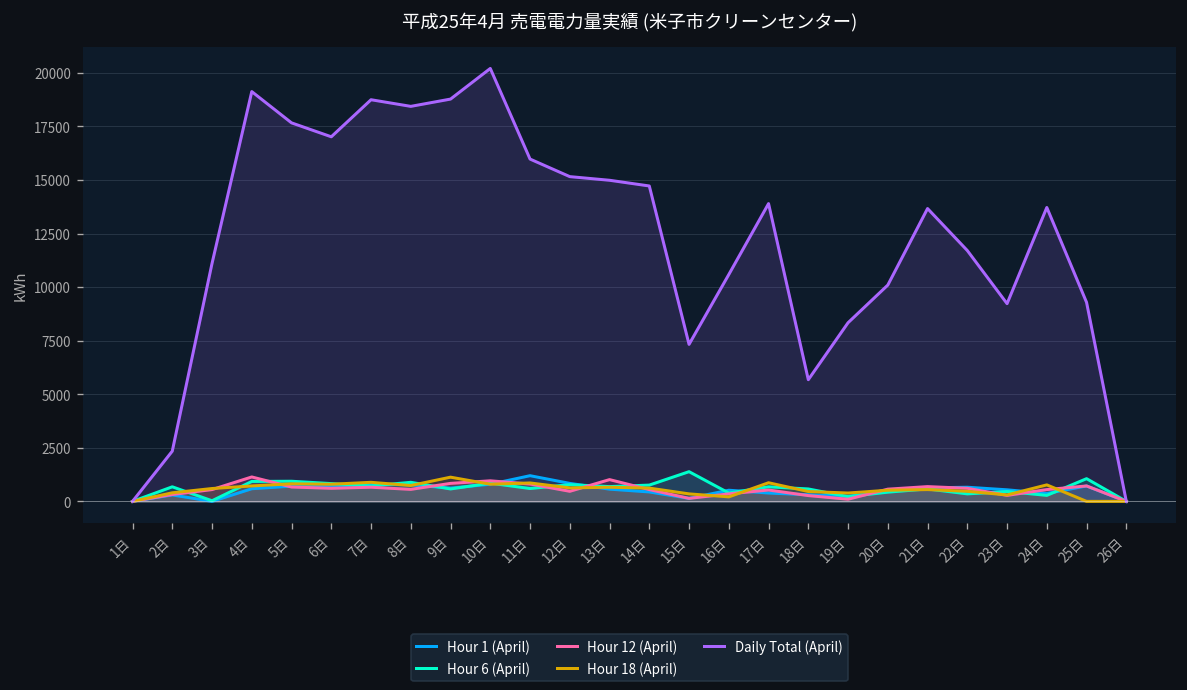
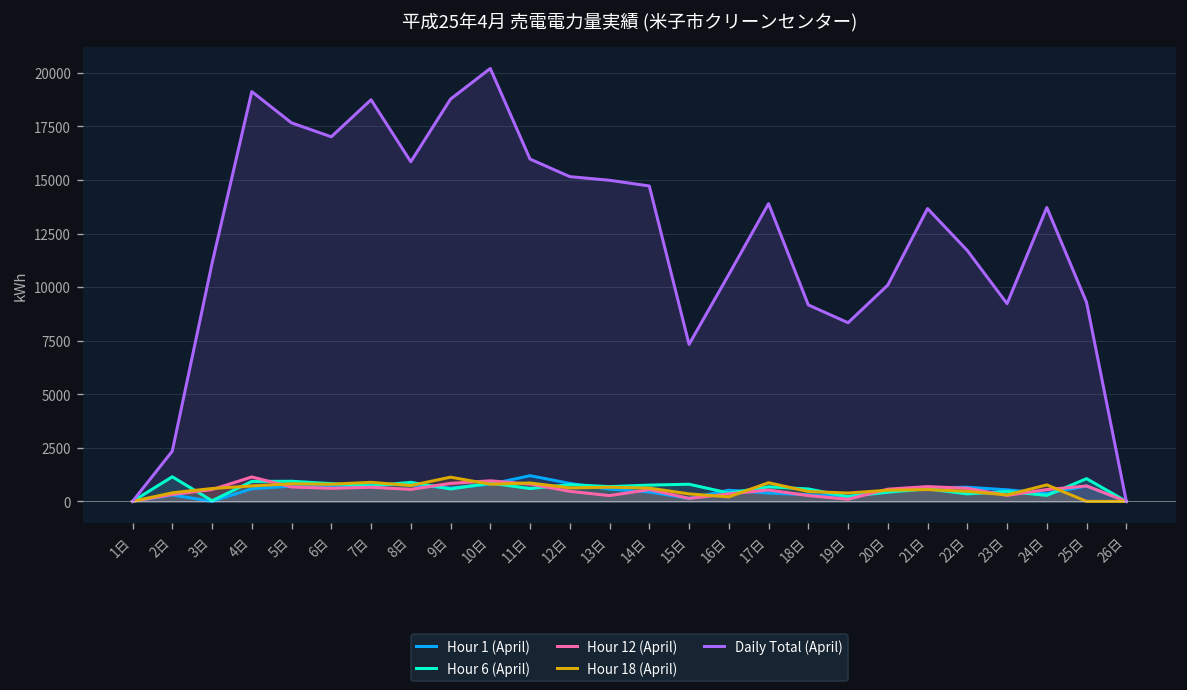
Hour 6 (April), 2日: 700 -> 1100
Daily Total (April), 8日: 18400 -> 15900
Hour 12 (April), 13日: 1000 -> 300
Hour 6 (April), 15日: 1400 -> 800
Daily Total (April), 18日: 5700 -> 9200
